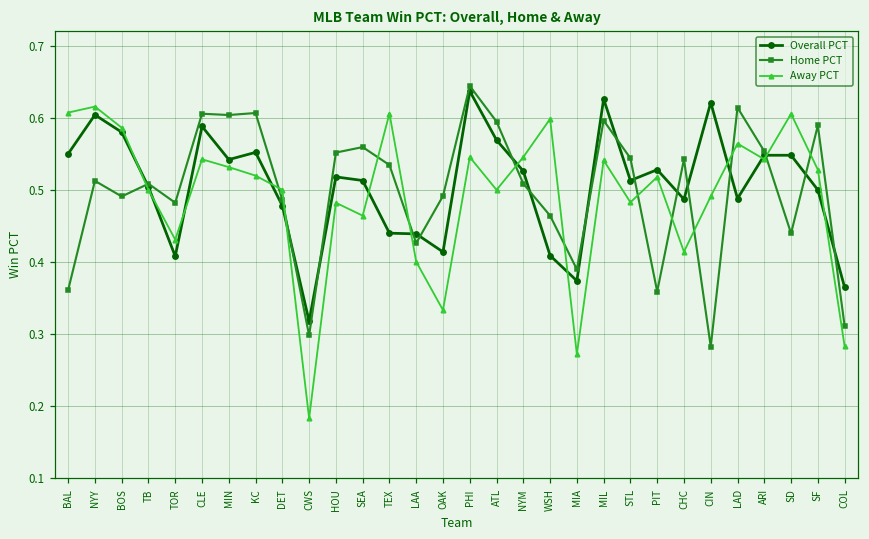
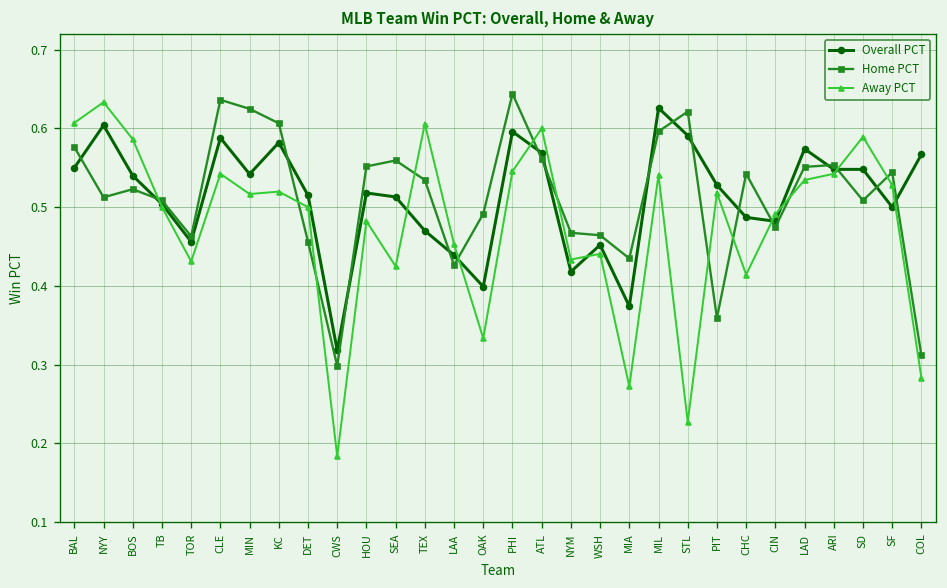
Home PCT, BAL: 0.36 -> 0.58
Away PCT, NYY: 0.62 -> 0.63
Overall PCT, BOS: 0.58 -> 0.54
Home PCT, BOS: 0.49 -> 0.52
Overall PCT, TOR: 0.41 -> 0.46
Home PCT, TOR: 0.48 -> 0.46
Home PCT, CLE: 0.61 -> 0.64
Home PCT, MIN: 0.60 -> 0.62
Away PCT, MIN: 0.53 -> 0.52
Overall PCT, KC: 0.55 -> 0.58
Overall PCT, DET: 0.48 -> 0.52
Home PCT, DET: 0.49 -> 0.46
Away PCT, SEA: 0.46 -> 0.42
Overall PCT, TEX: 0.44 -> 0.47
Away PCT, LAA: 0.40 -> 0.45
Overall PCT, OAK: 0.41 -> 0.40
Overall PCT, PHI: 0.64 -> 0.60
Home PCT, ATL: 0.59 -> 0.56
Away PCT, ATL: 0.5 -> 0.6
Overall PCT, NYM: 0.53 -> 0.42
Home PCT, NYM: 0.51 -> 0.47
Away PCT, NYM: 0.55 -> 0.43
Overall PCT, WSH: 0.41 -> 0.45
Away PCT, WSH: 0.60 -> 0.44
Home PCT, MIA: 0.39 -> 0.43
Overall PCT, STL: 0.51 -> 0.59
Home PCT, STL: 0.54 -> 0.62
Away PCT, STL: 0.48 -> 0.23
Overall PCT, CIN: 0.62 -> 0.48
Home PCT, CIN: 0.28 -> 0.47
Overall PCT, LAD: 0.49 -> 0.57
Home PCT, LAD: 0.61 -> 0.55
Away PCT, LAD: 0.56 -> 0.53
Home PCT, SD: 0.44 -> 0.51
Away PCT, SD: 0.61 -> 0.59
Home PCT, SF: 0.59 -> 0.54
Overall PCT, COL: 0.37 -> 0.57
